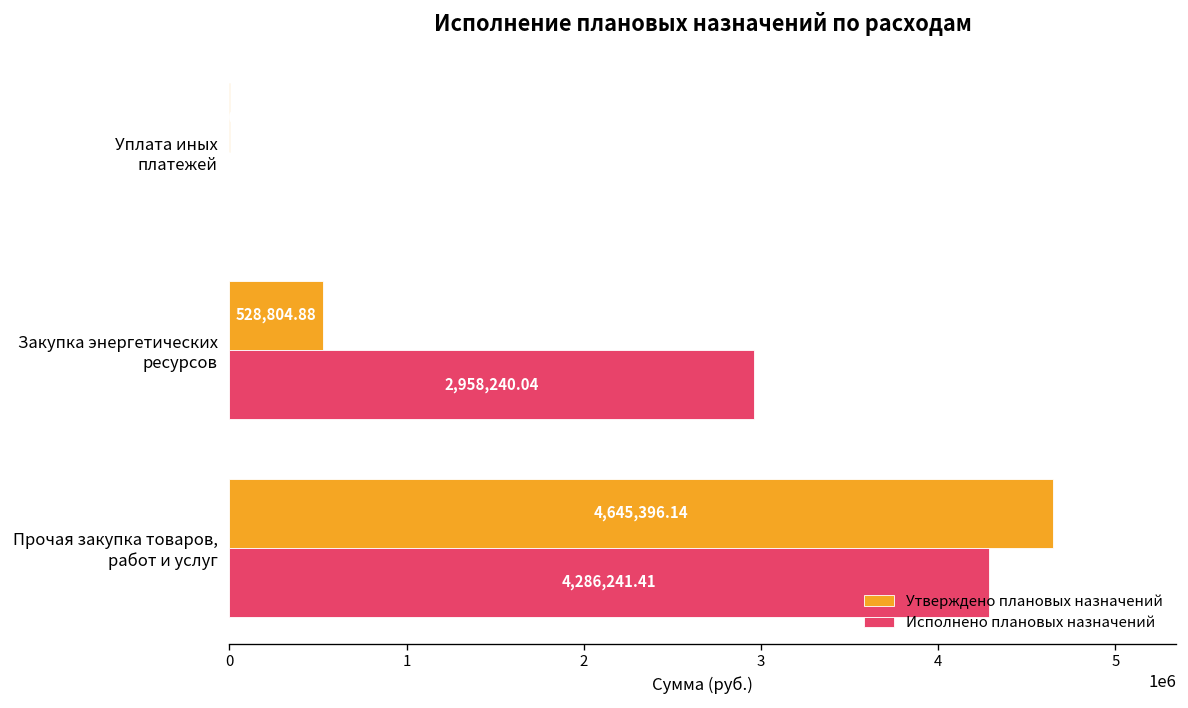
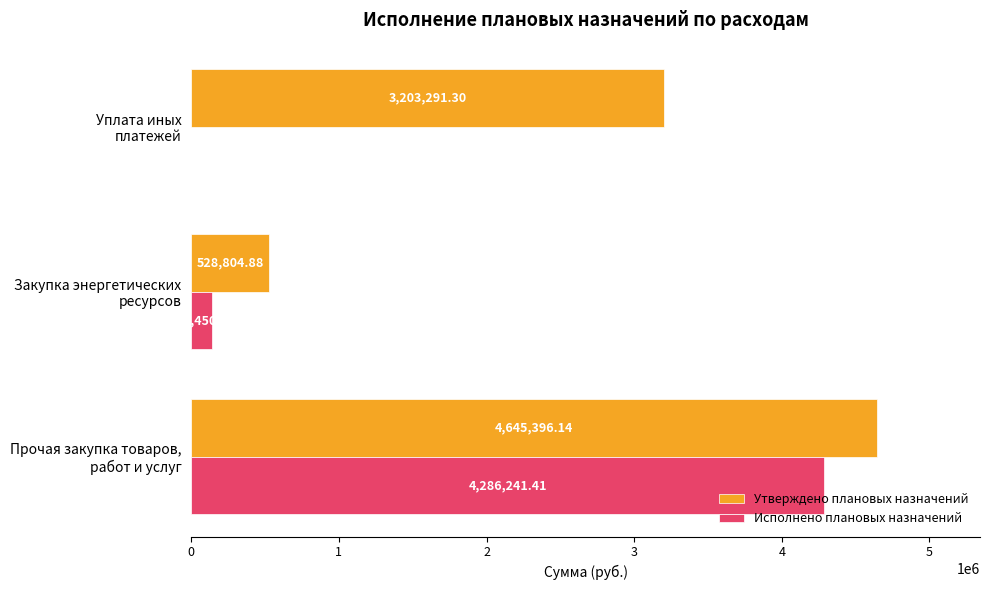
Утверждено плановых назначений, Уплата иных платежей: 0 -> 3200000
Исполнено плановых назначений, Закупка энергетических ресурсов: 2960000 -> 140000
